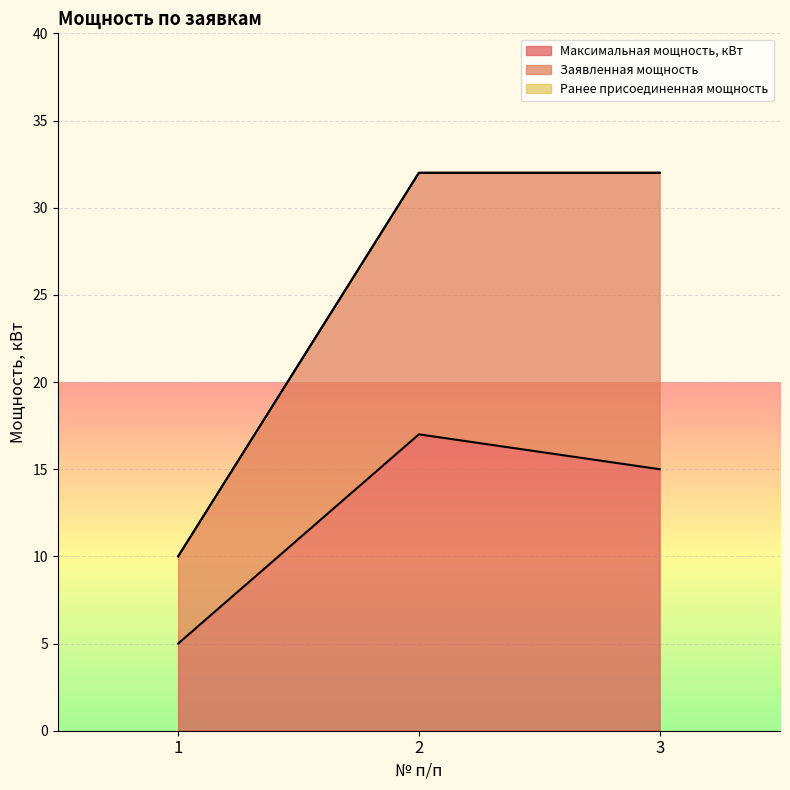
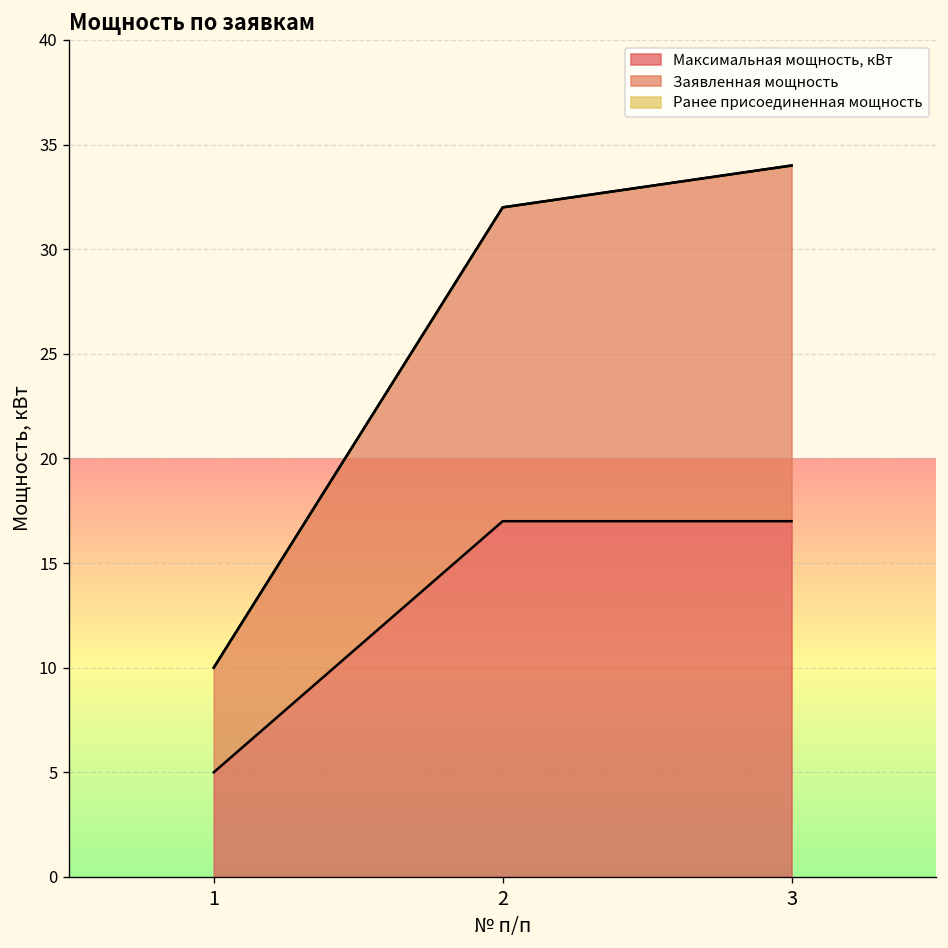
Максимальная мощность, кВт, 3: 15 -> 17
